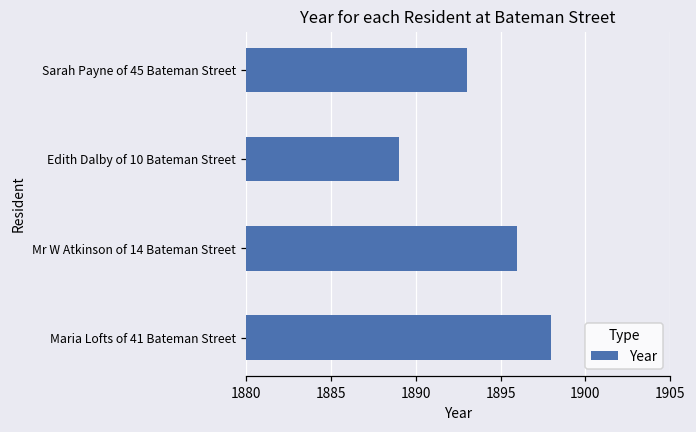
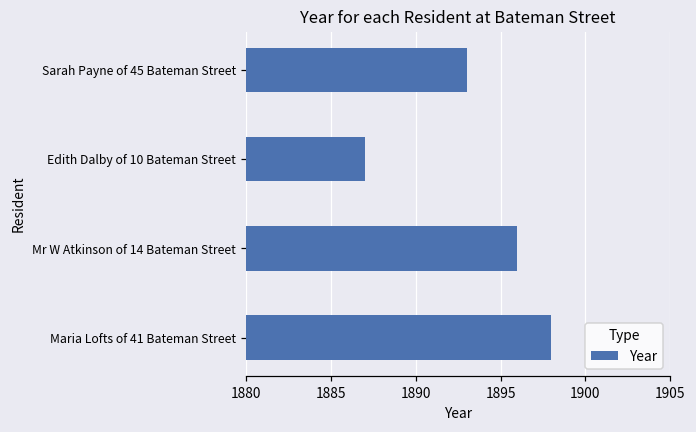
Edith Dalby of 10 Bateman Street: 1889 -> 1887
